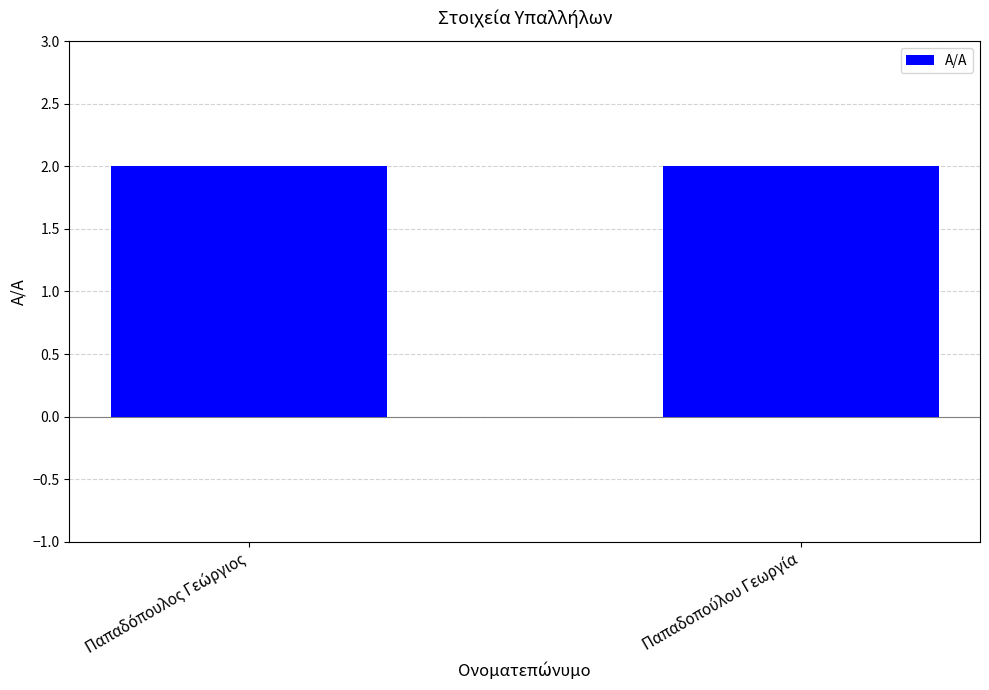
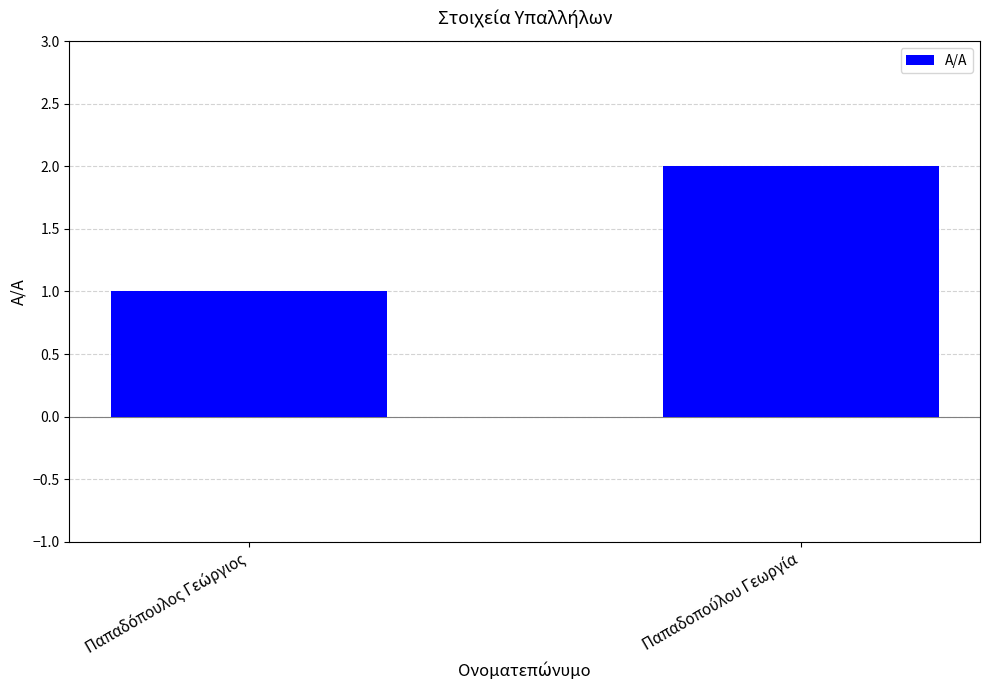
Παπαδόπουλος Γεώργιος: 2 -> 1
